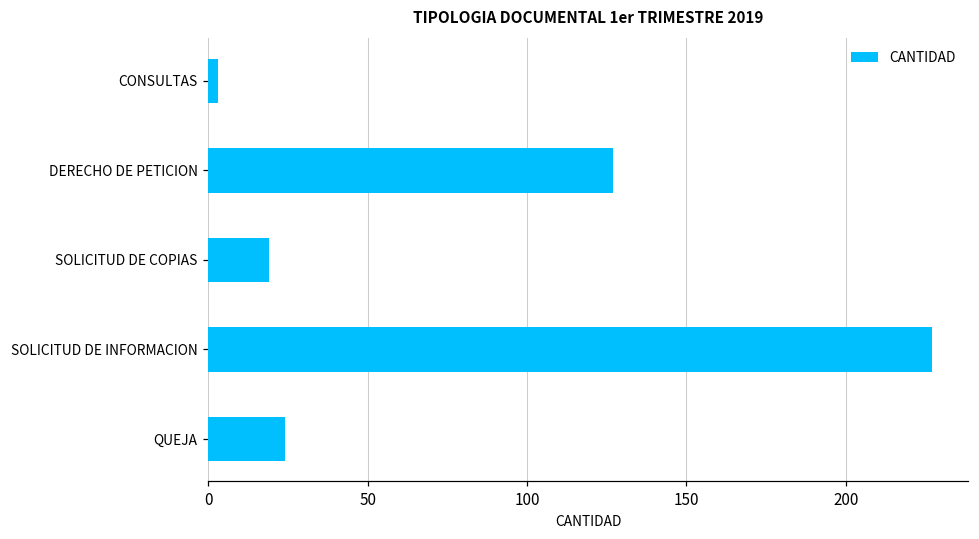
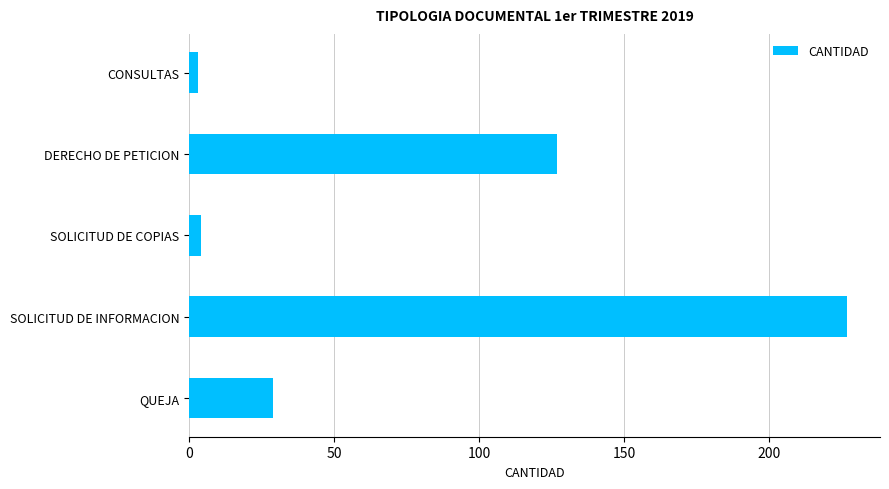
SOLICITUD DE COPIAS: 19 -> 4
QUEJA: 24 -> 29
